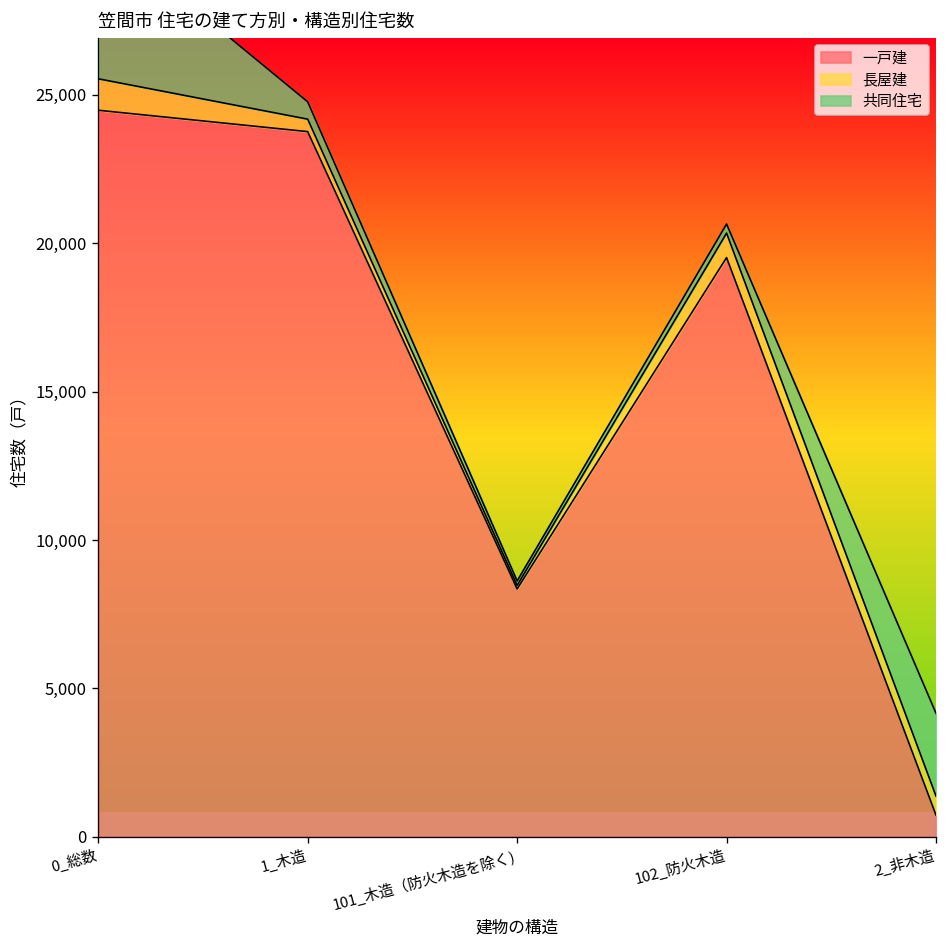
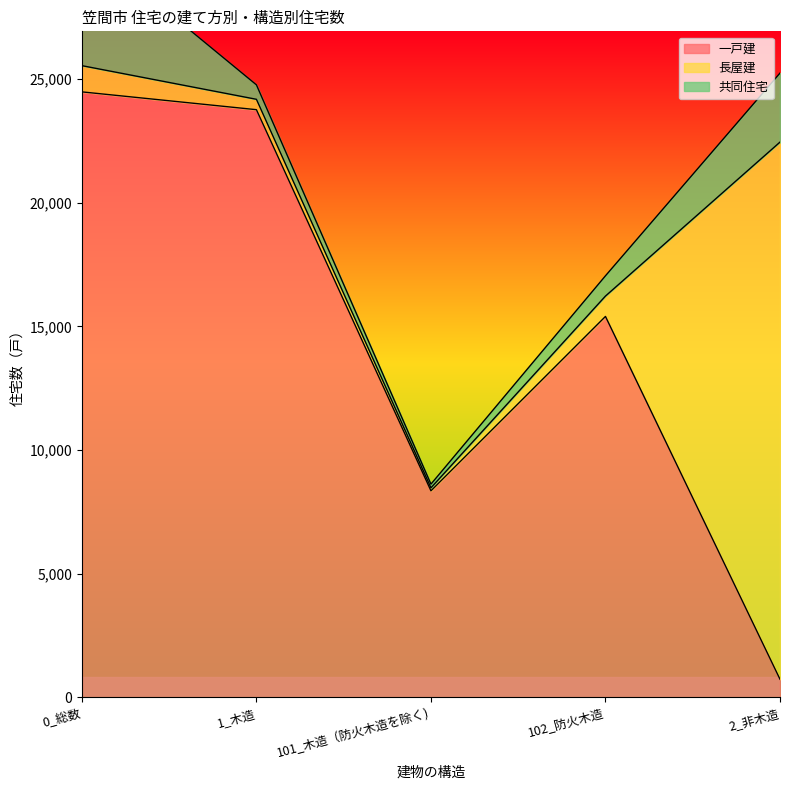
一戸建, 102_防火木造: 19,500 -> 15,400
共同住宅, 102_防火木造: 300 -> 800
長屋建, 2_非木造: 600 -> 21,700
